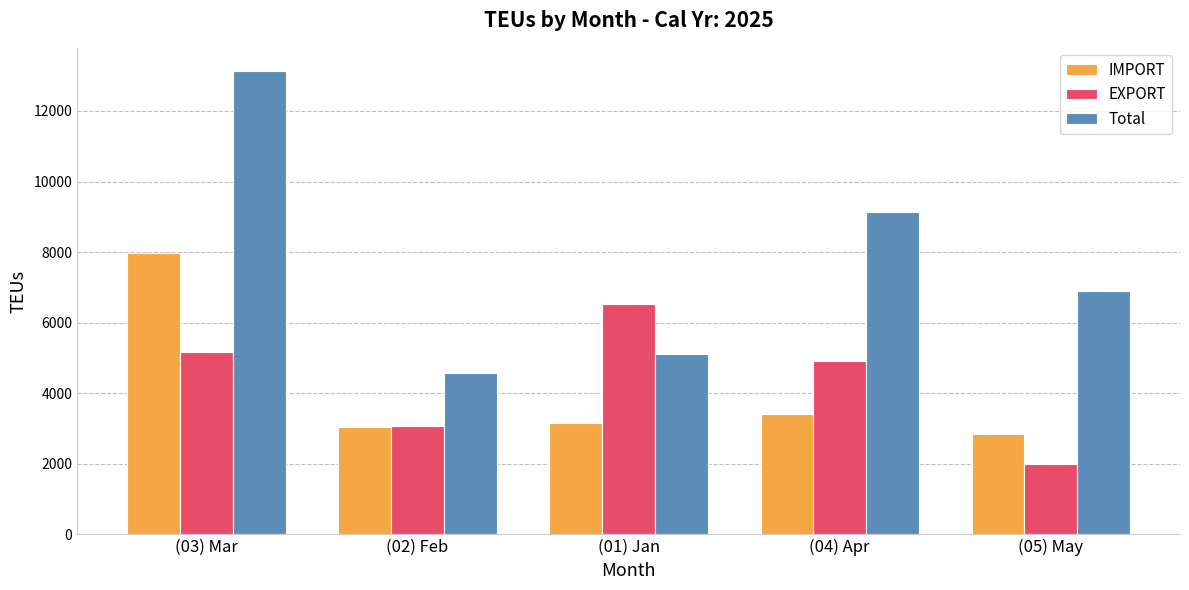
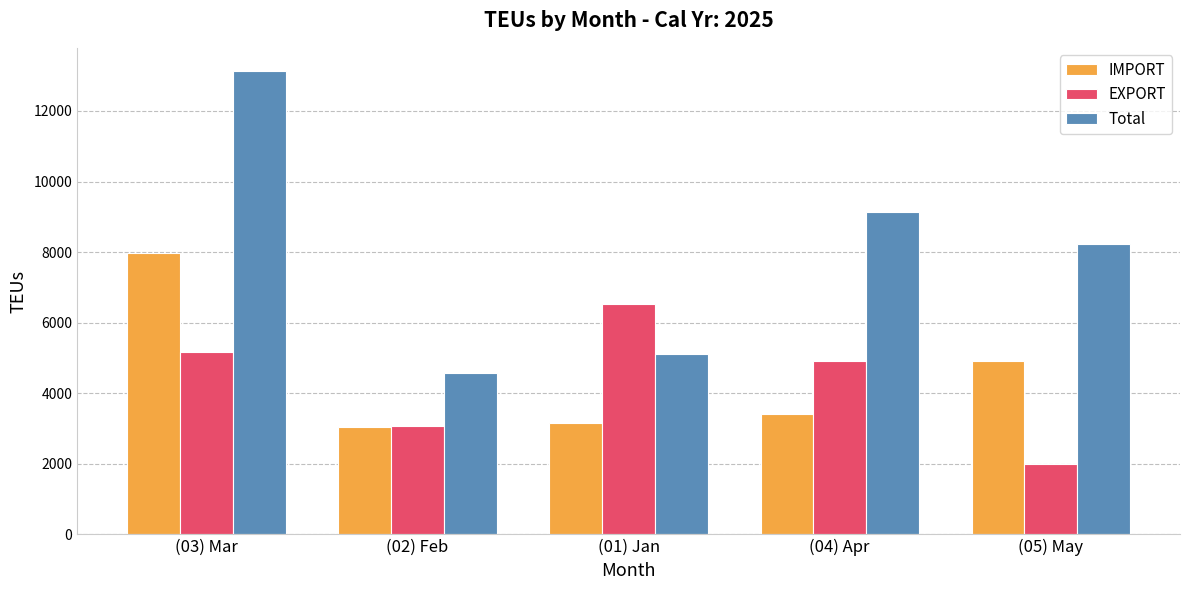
IMPORT, (05) May: 2800 -> 4900
Total, (05) May: 6900 -> 8200
